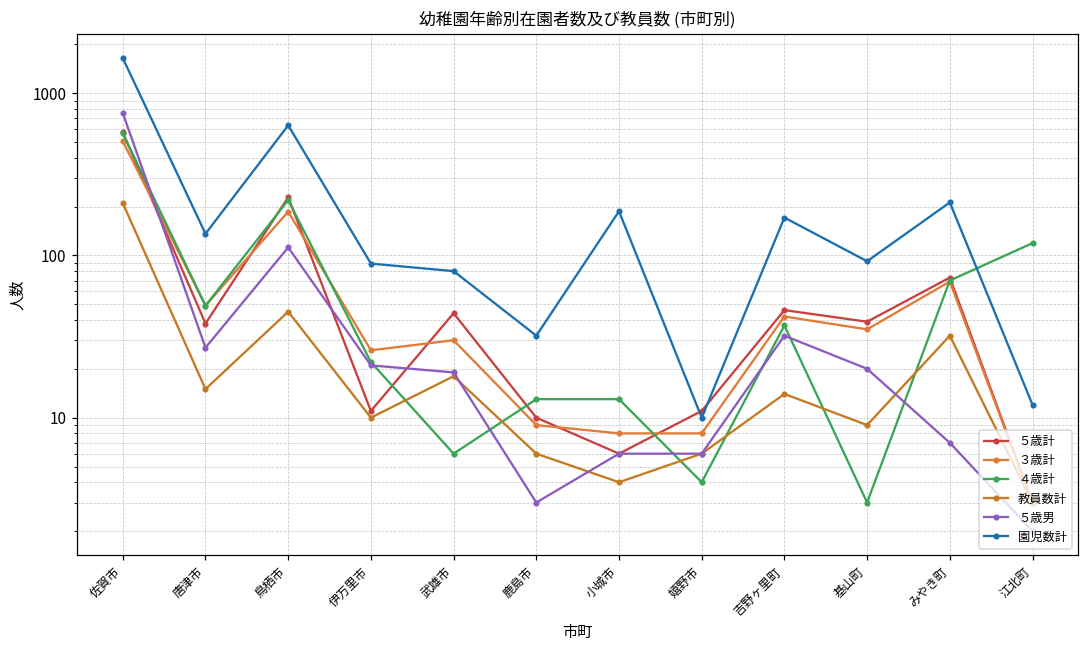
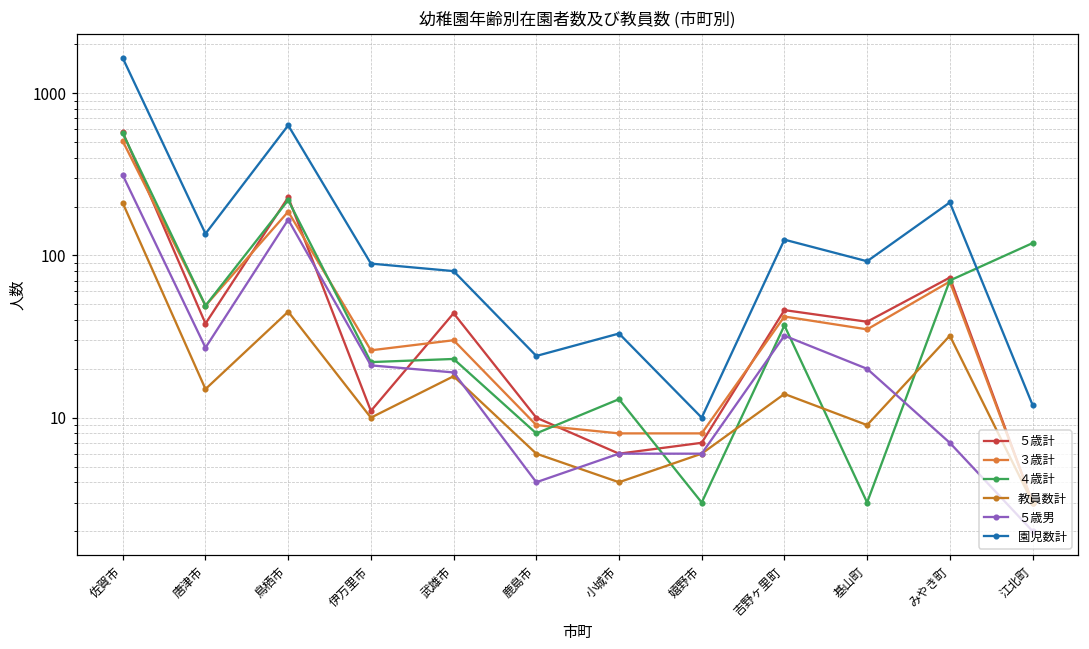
５歳男, 佐賀市: 800 -> 310
５歳男, 鳥栖市: 110 -> 170
４歳計, 武雄市: 6 -> 23
４歳計, 鹿島市: 13 -> 8
５歳男, 鹿島市: 3 -> 4
園児数計, 鹿島市: 32 -> 24
園児数計, 小城市: 190 -> 33
５歳計, 嬉野市: 11 -> 7
４歳計, 嬉野市: 4 -> 3
園児数計, 吉野ヶ里町: 170 -> 130
